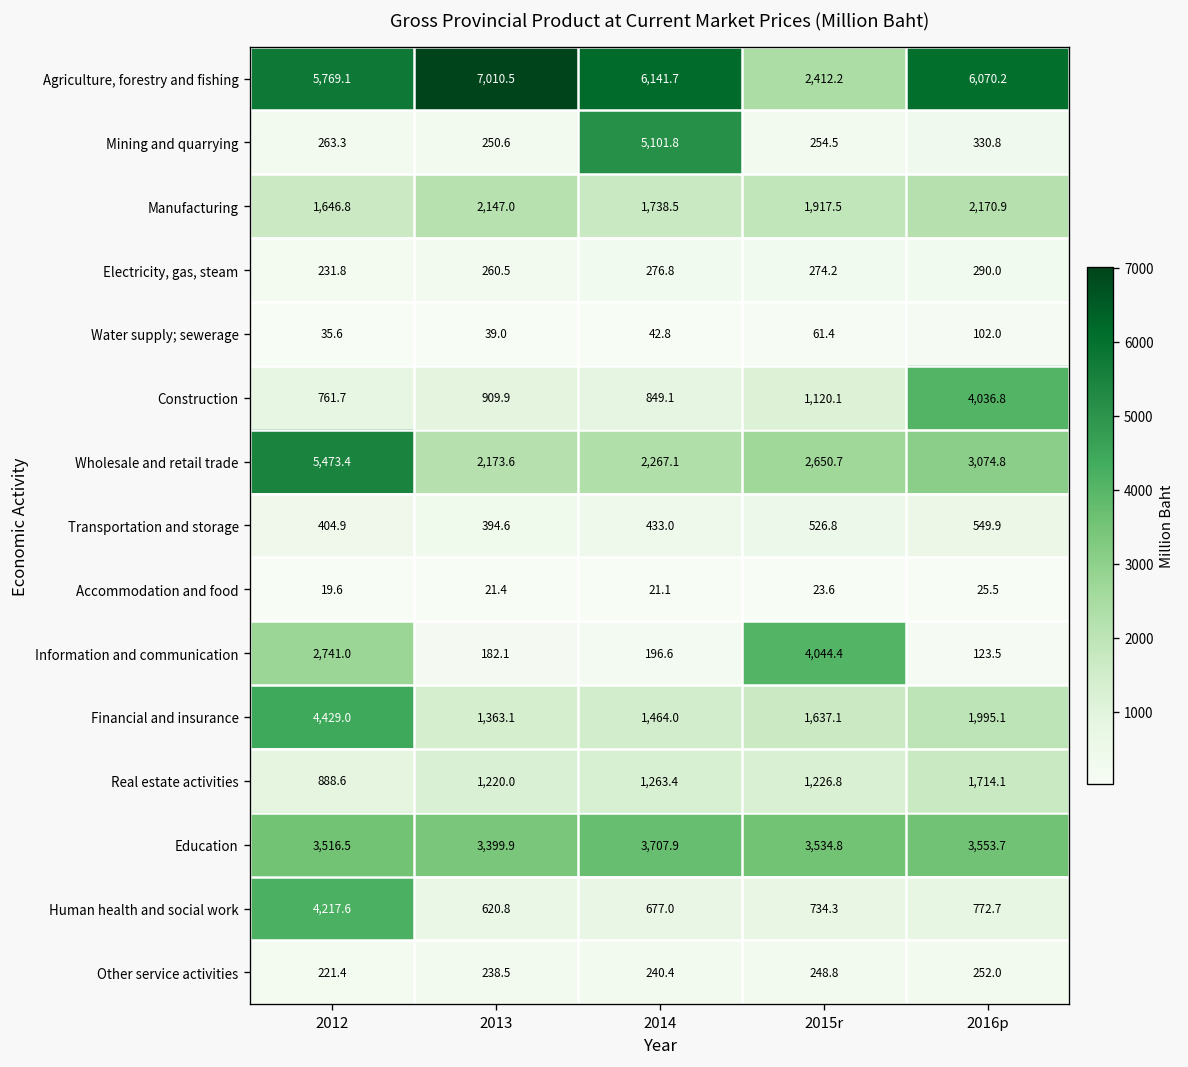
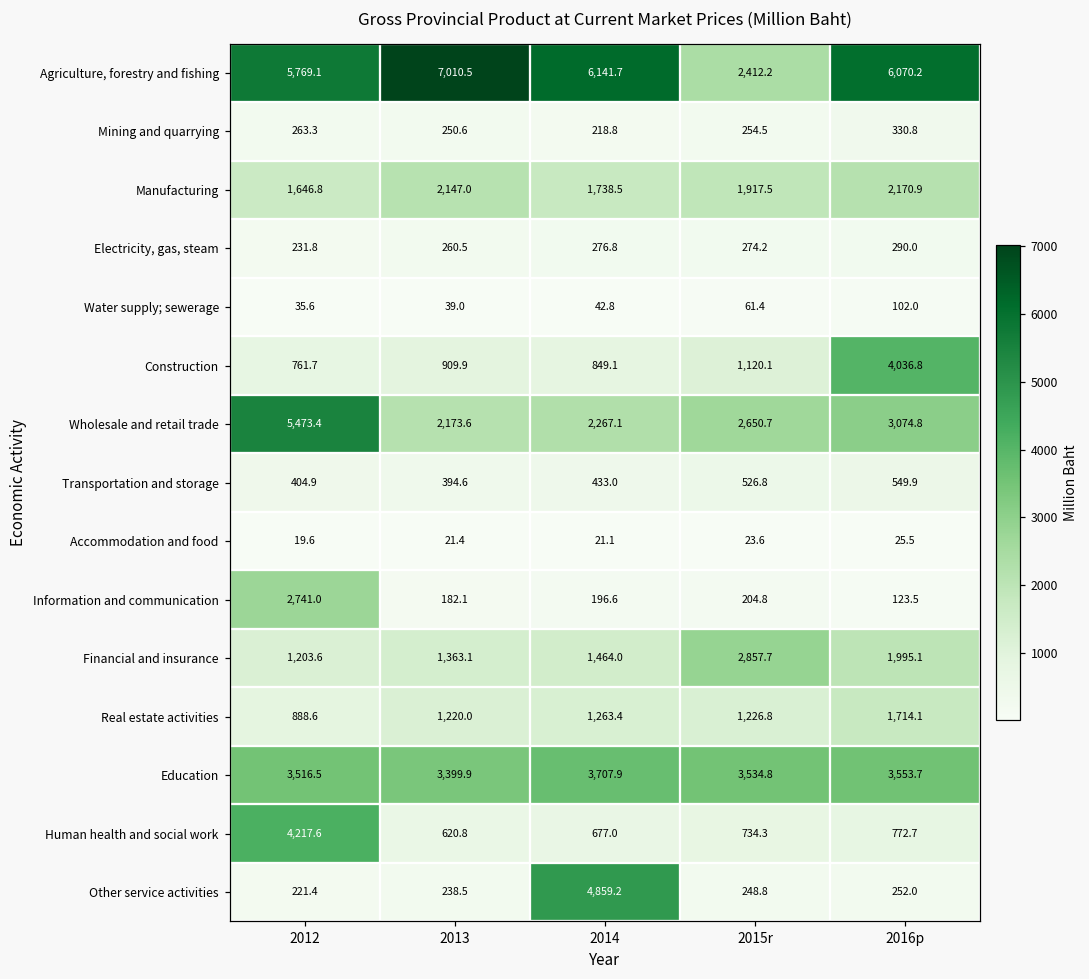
Mining and quarrying, 2014: 5,101.8 -> 218.8
Information and communication, 2015r: 4,044.4 -> 204.8
Financial and insurance, 2012: 4,429.0 -> 1,203.6
Financial and insurance, 2015r: 1,637.1 -> 2,857.7
Other service activities, 2014: 240.4 -> 4,859.2
